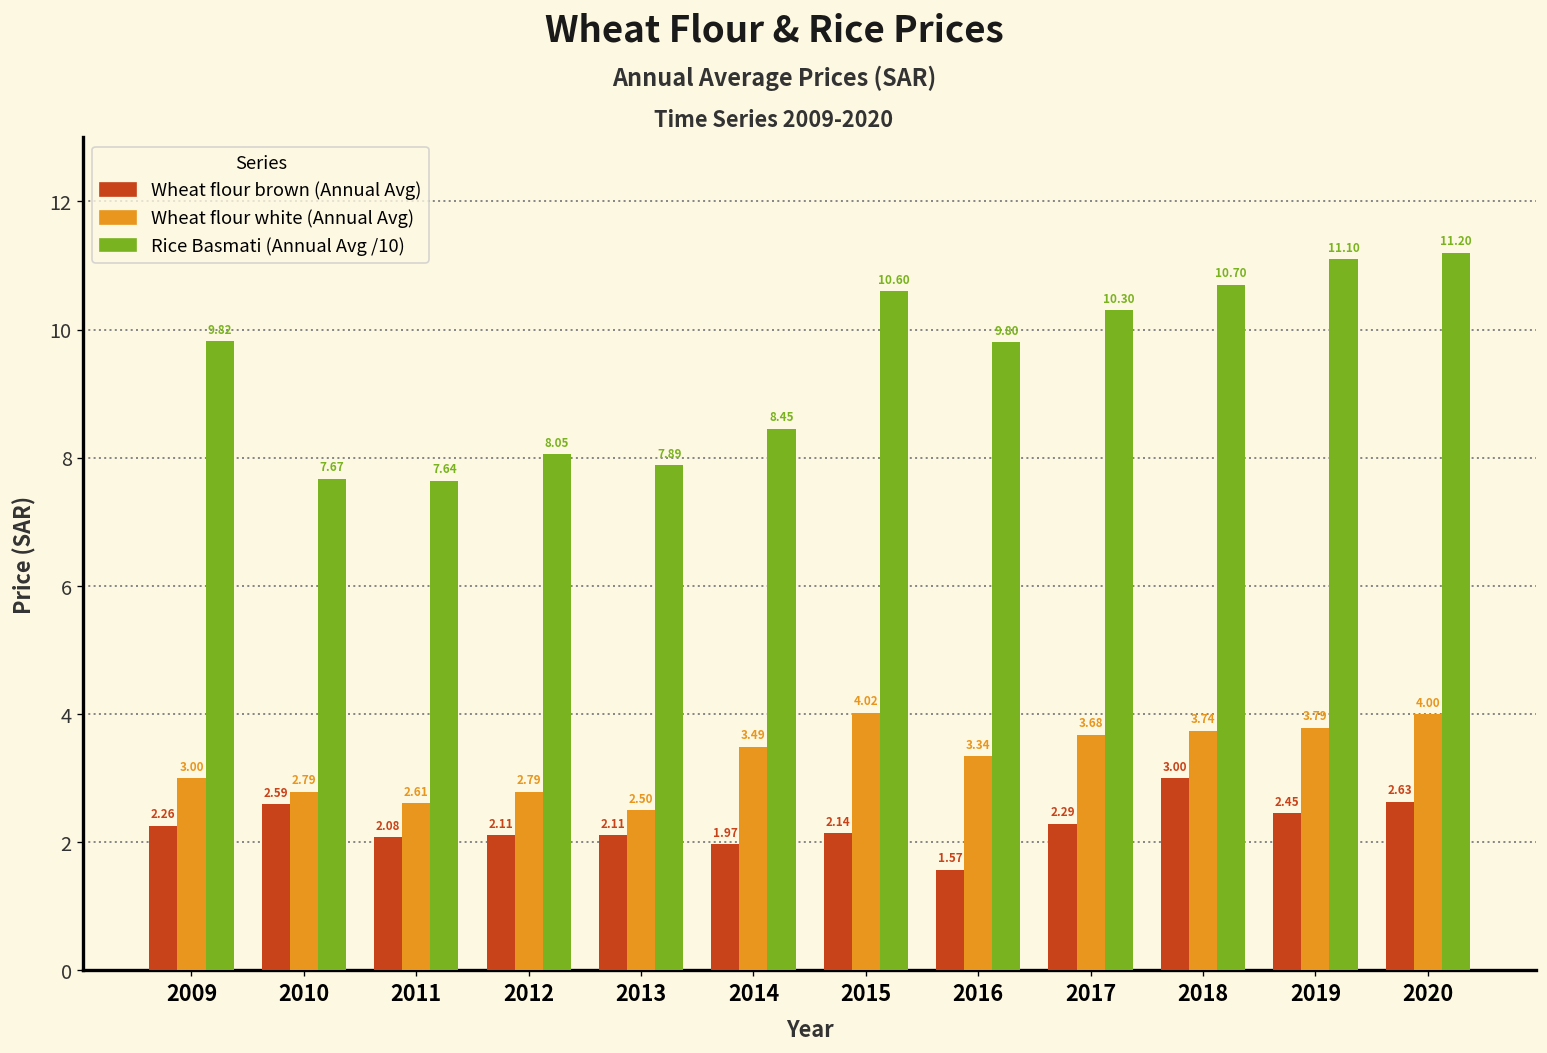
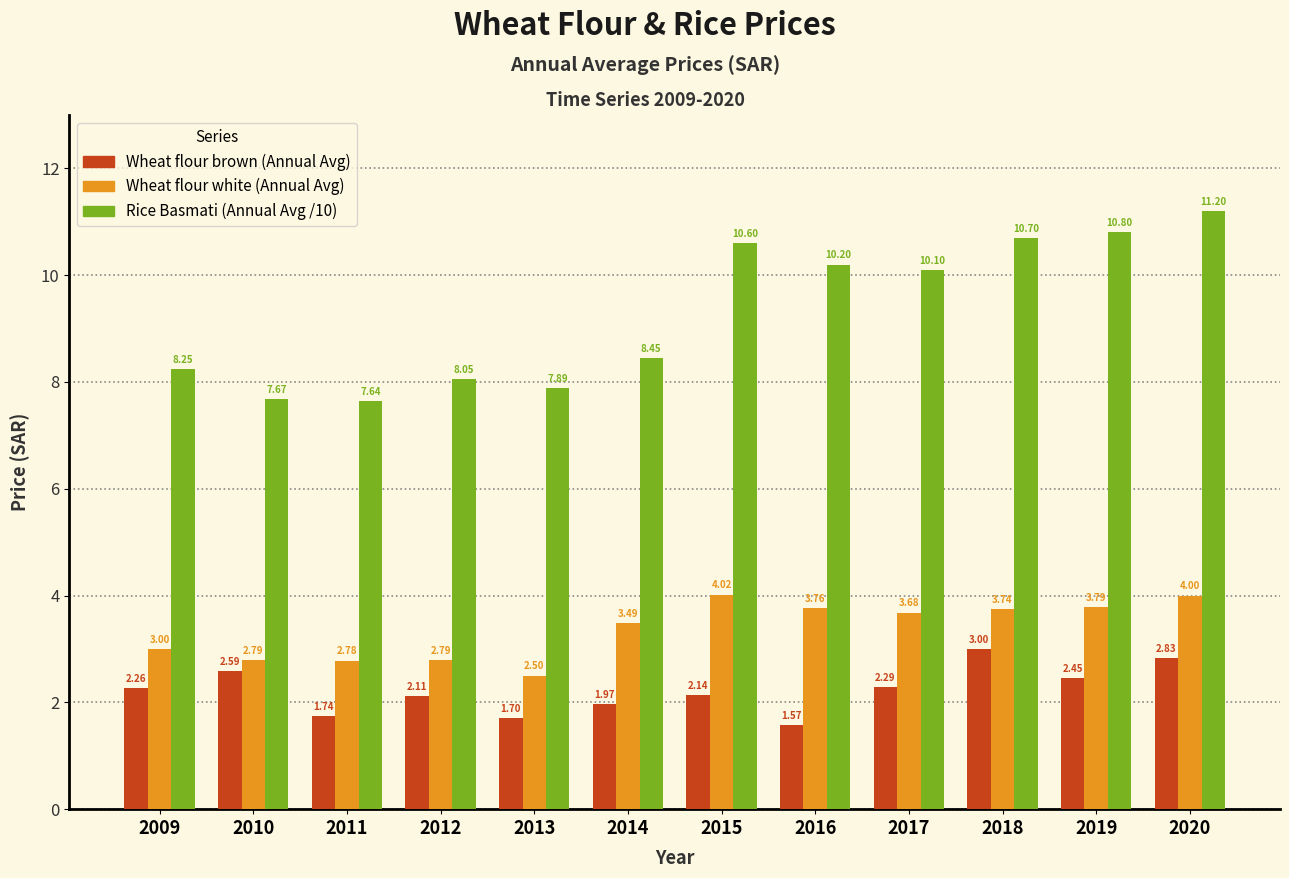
Rice Basmati (Annual Avg /10), 2009: 9.82 -> 8.25
Wheat flour brown (Annual Avg), 2011: 2.08 -> 1.74
Wheat flour white (Annual Avg), 2011: 2.61 -> 2.78
Wheat flour brown (Annual Avg), 2013: 2.11 -> 1.70
Wheat flour white (Annual Avg), 2016: 3.34 -> 3.76
Rice Basmati (Annual Avg /10), 2016: 9.80 -> 10.20
Rice Basmati (Annual Avg /10), 2017: 10.30 -> 10.10
Rice Basmati (Annual Avg /10), 2019: 11.10 -> 10.80
Wheat flour brown (Annual Avg), 2020: 2.63 -> 2.83
